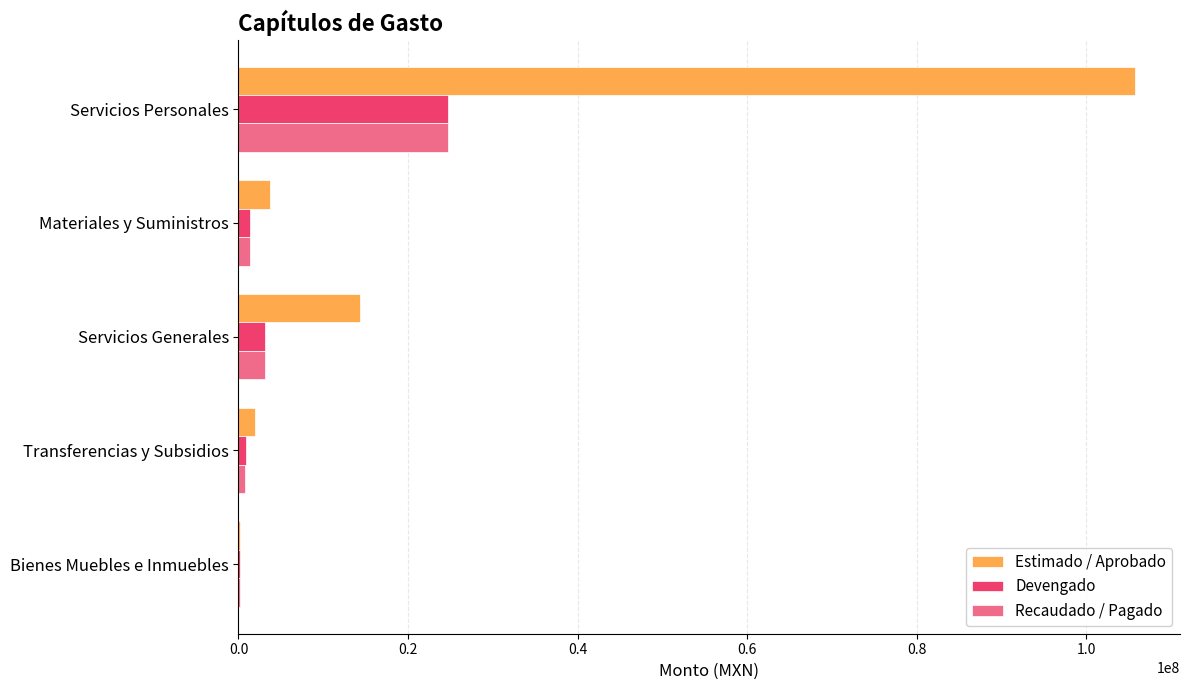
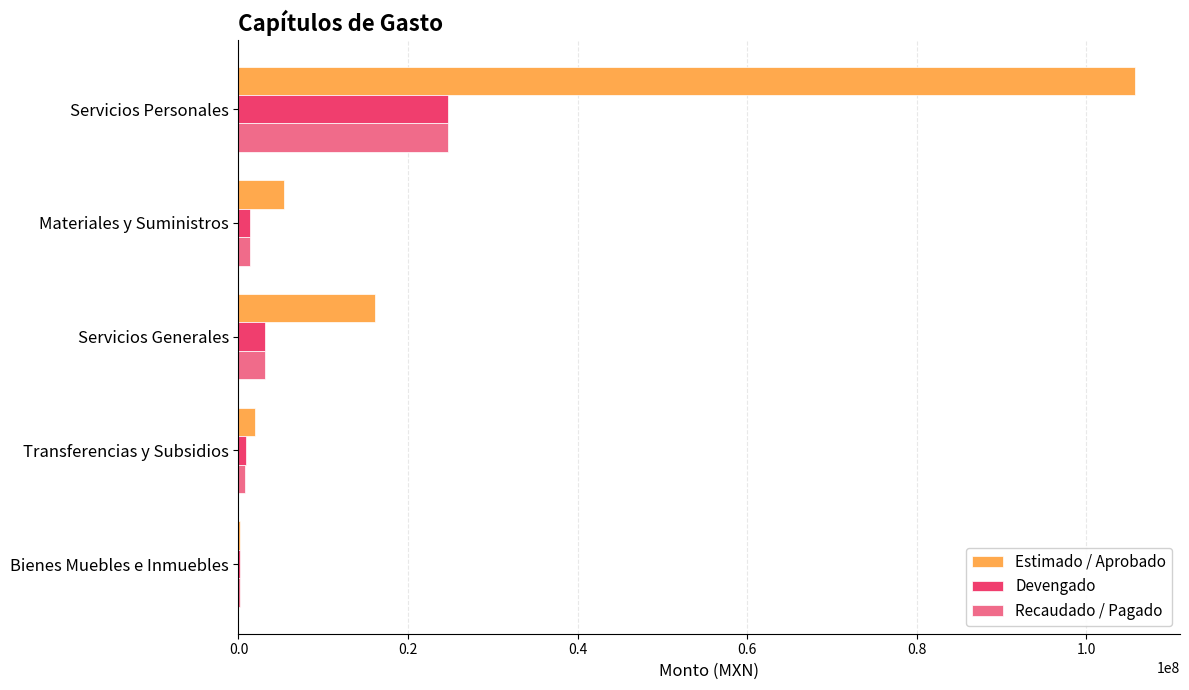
Estimado / Aprobado, Materiales y Suministros: 4000000 -> 5000000
Estimado / Aprobado, Servicios Generales: 14000000 -> 16000000
